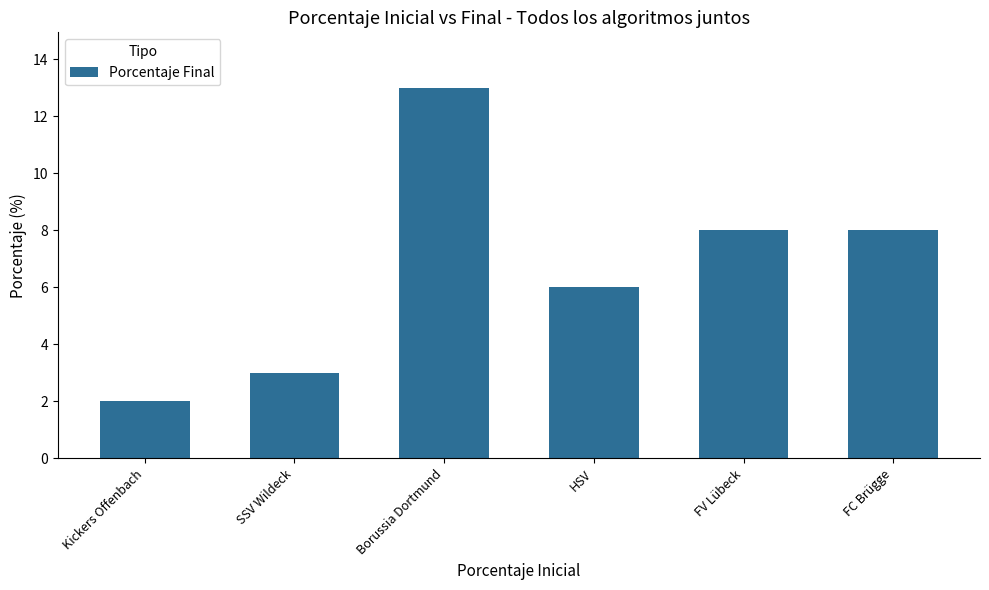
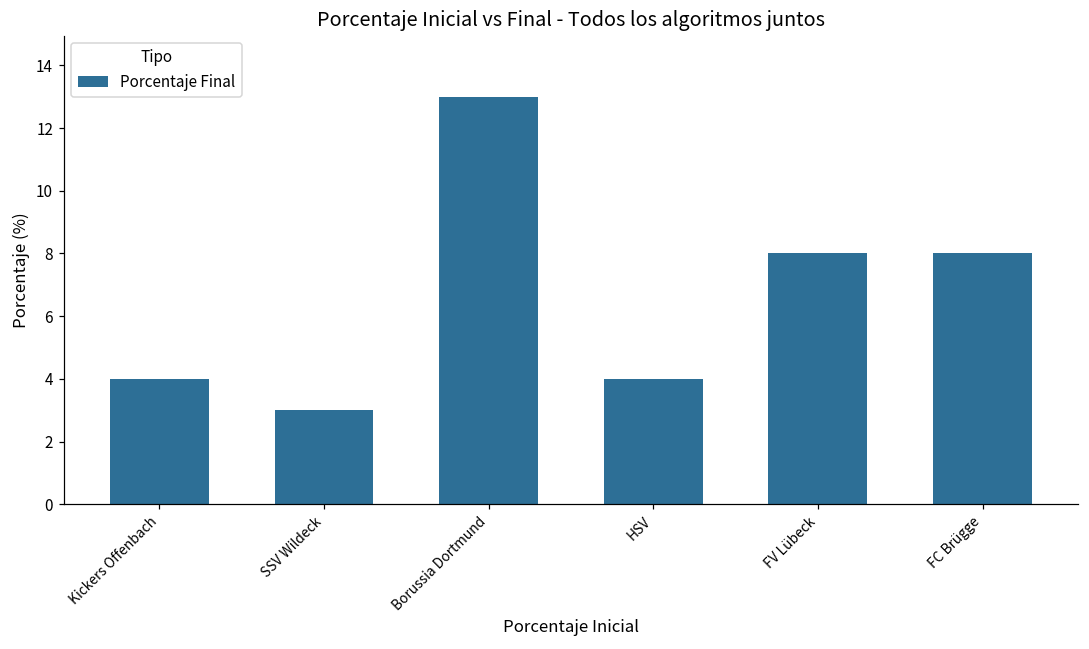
Kickers Offenbach: 2 -> 4
HSV: 6 -> 4
